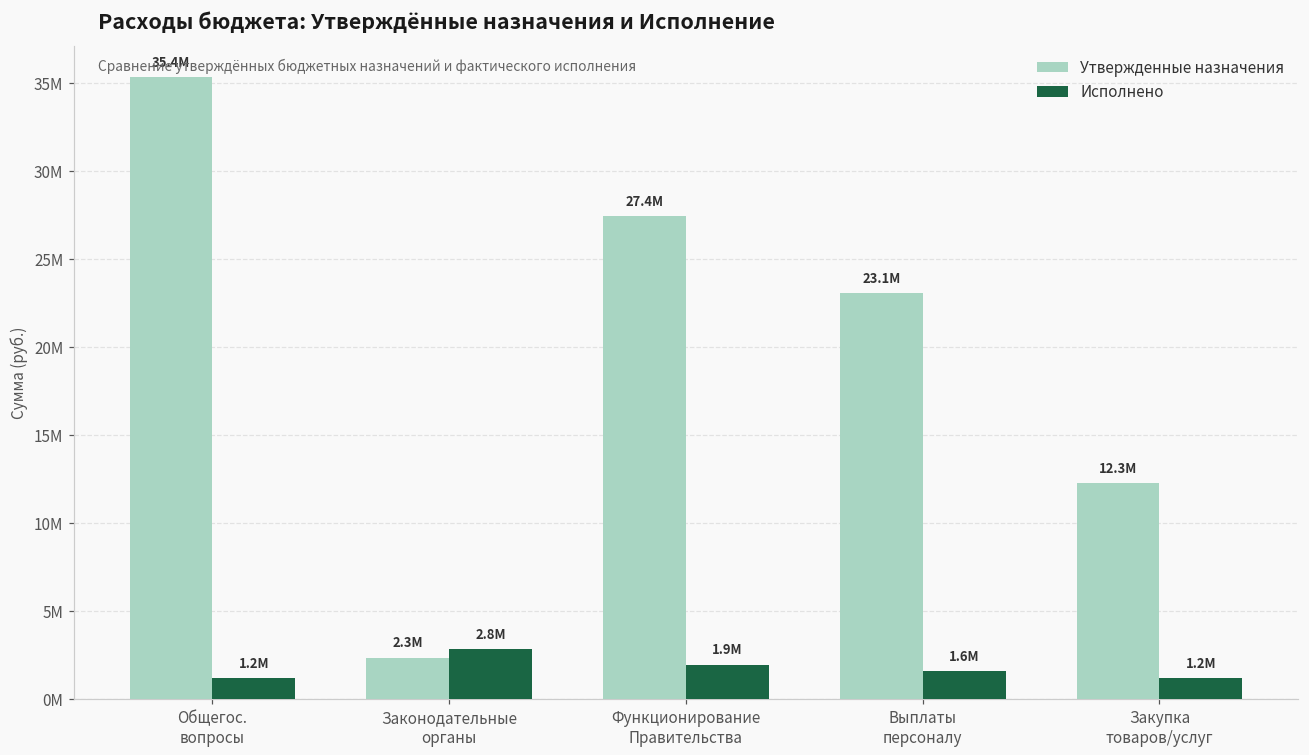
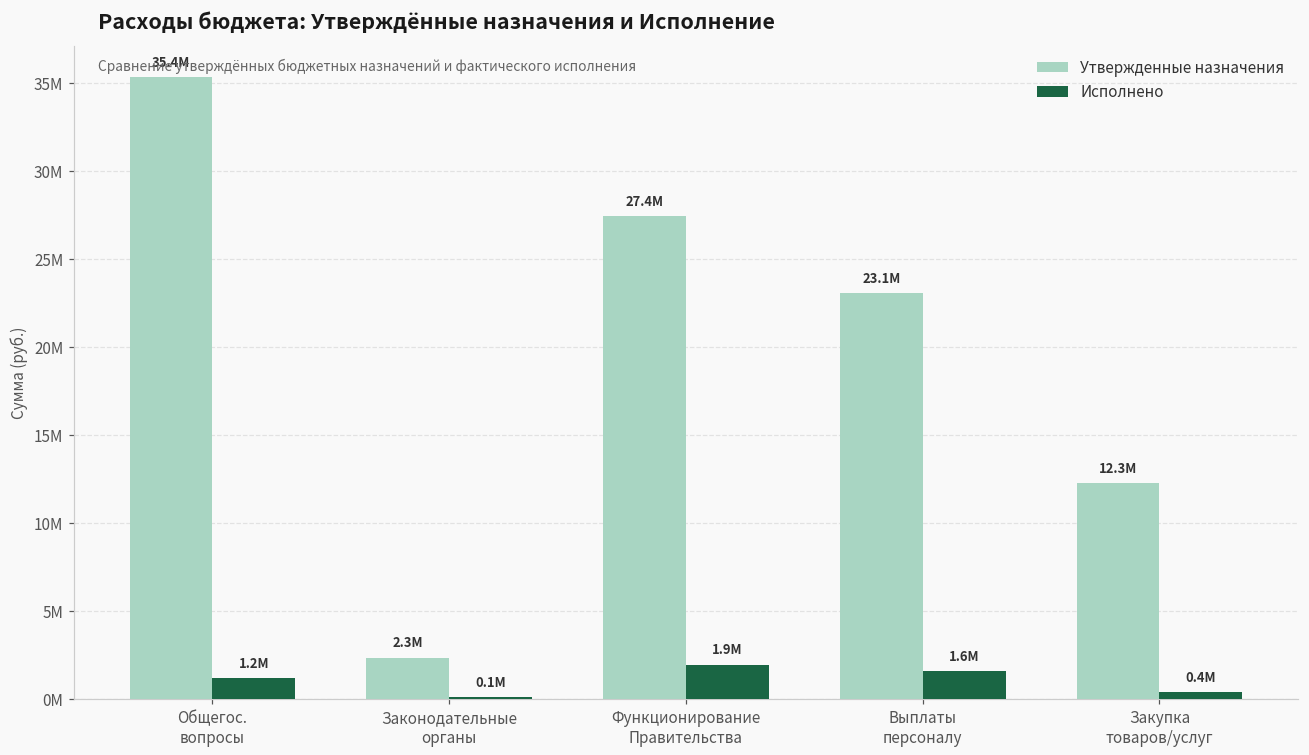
Исполнено, Законодательные органы: 2.8M -> 0.1M
Исполнено, Закупка товаров/услуг: 1.2M -> 0.4M
